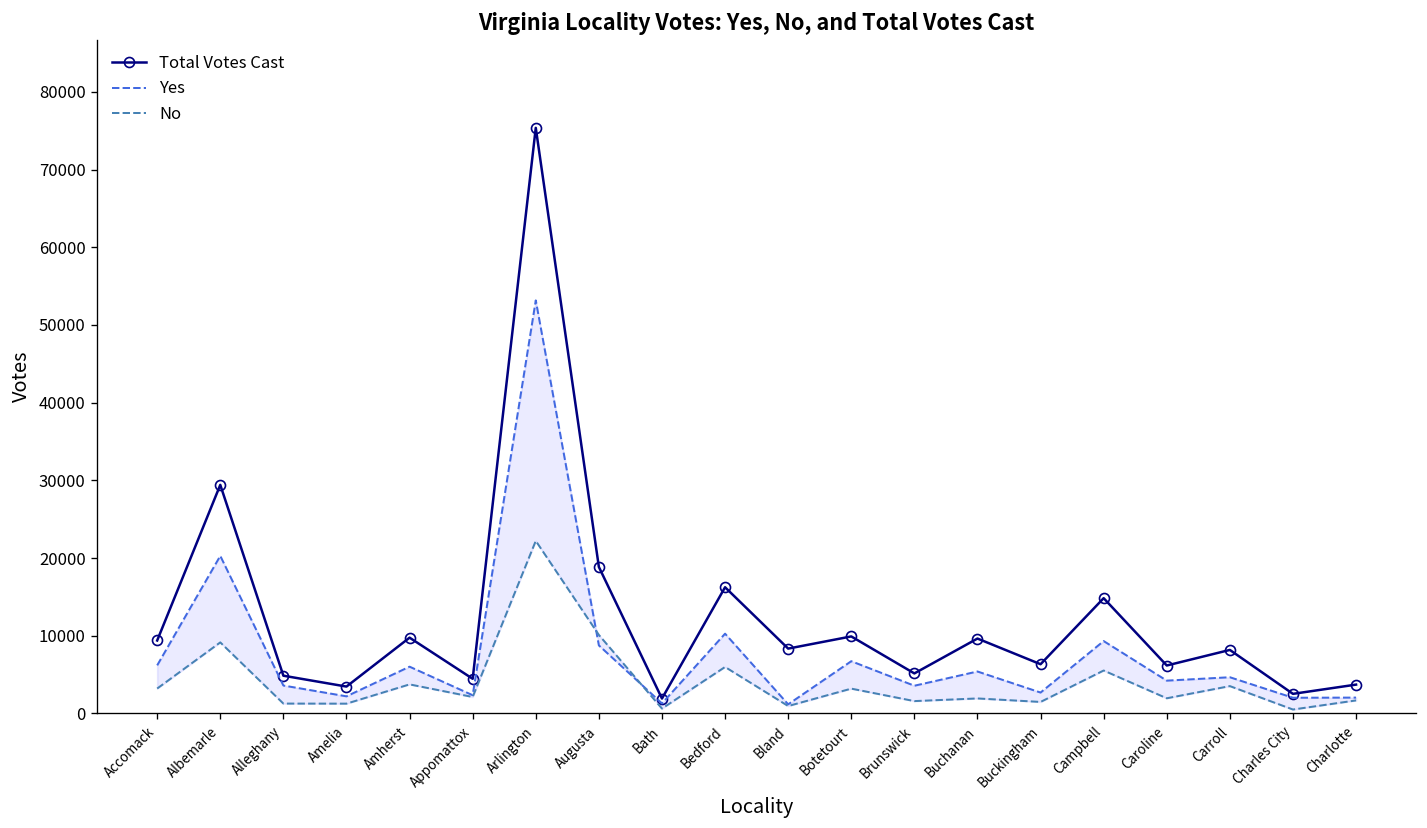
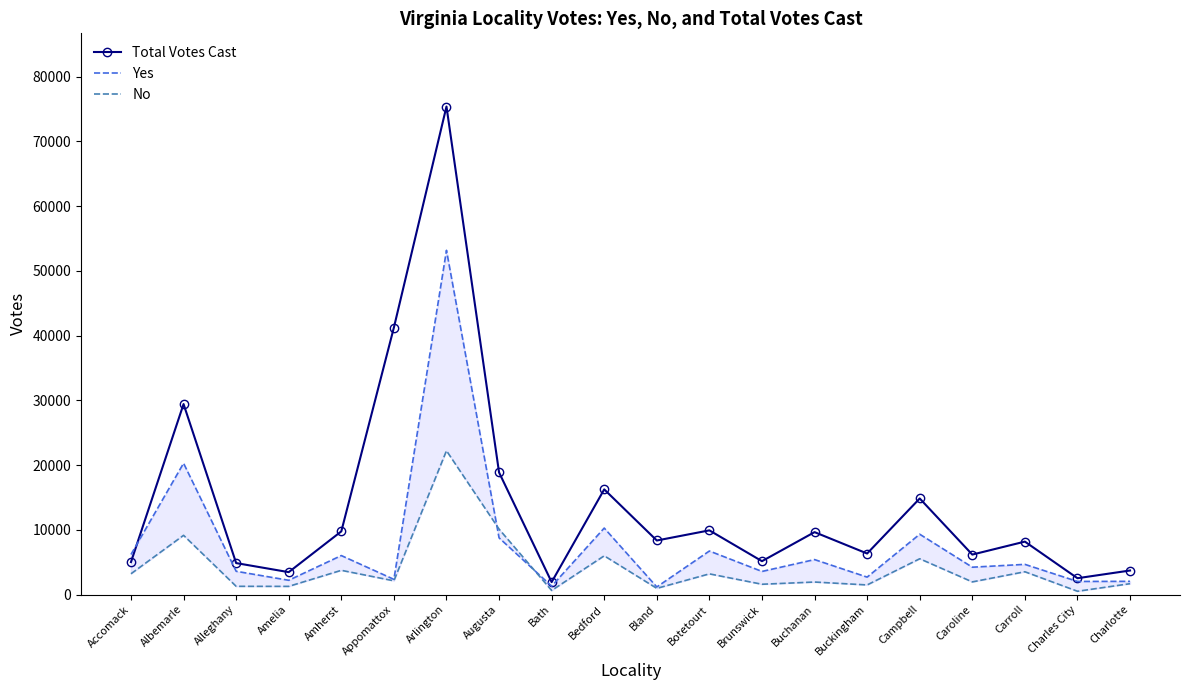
Total Votes Cast, Accomack: 9000 -> 5000
Total Votes Cast, Appomattox: 4000 -> 41000
